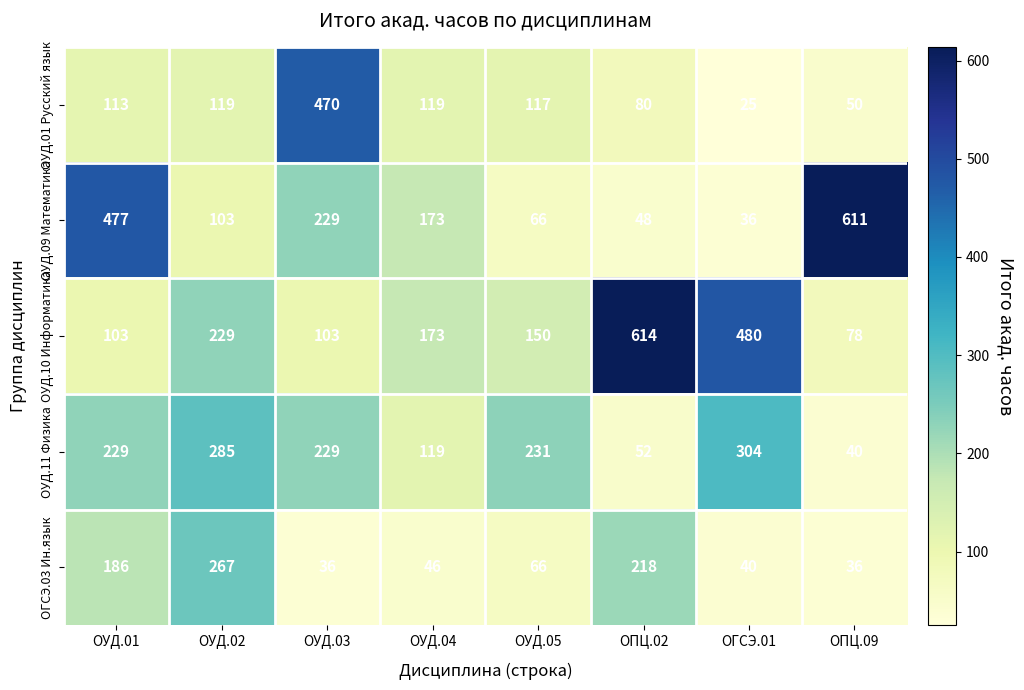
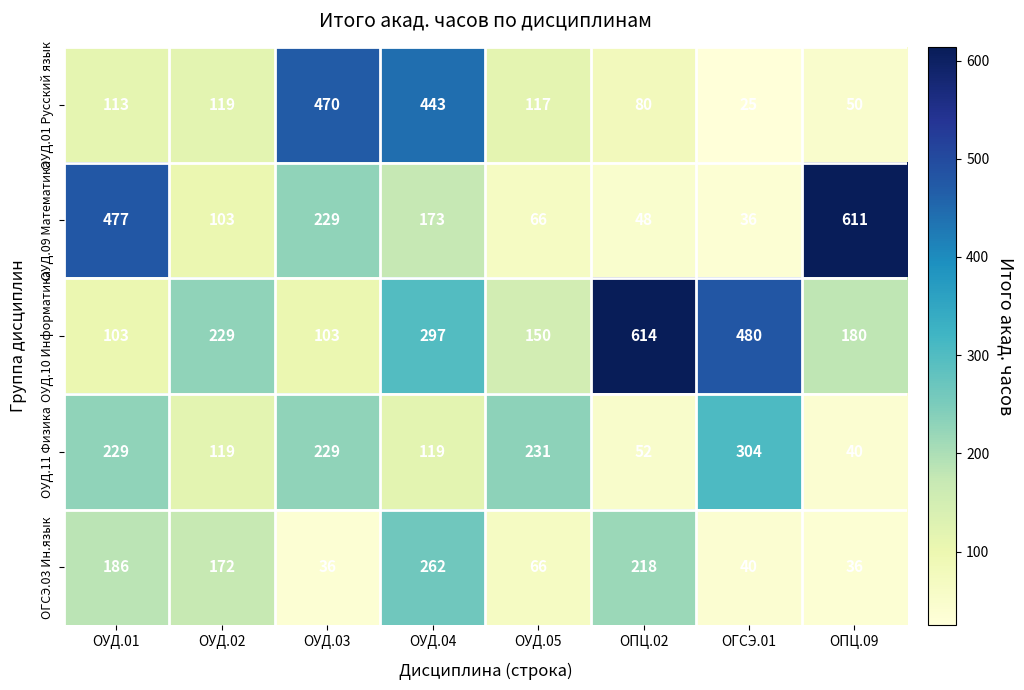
ОУД.01 Русский язык, ОУД.04: 119 -> 443
ОУД.10 Информатика, ОУД.04: 173 -> 297
ОУД.10 Информатика, ОПЦ.09: 78 -> 180
ОУД.11 Физика, ОУД.02: 285 -> 119
ОГСЭ.03 Ин.язык, ОУД.02: 267 -> 172
ОГСЭ.03 Ин.язык, ОУД.04: 46 -> 262
